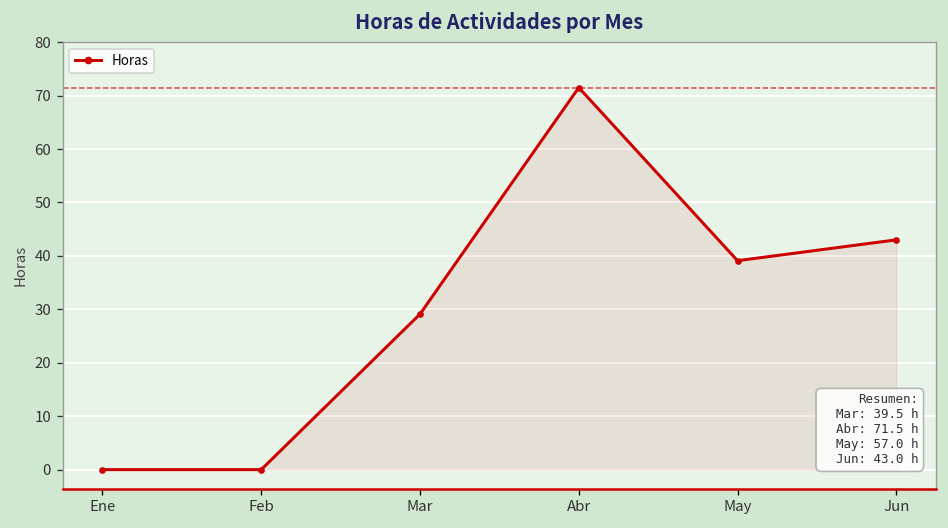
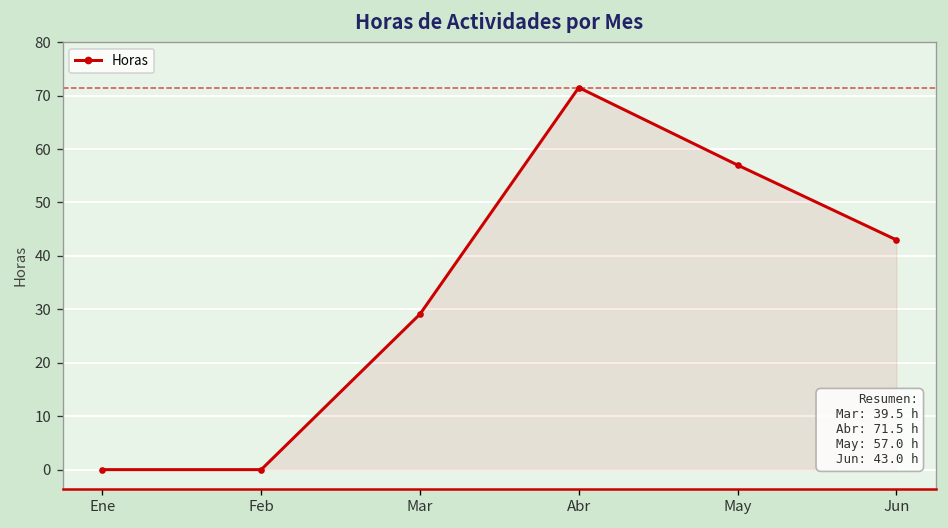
May: 39 -> 57
